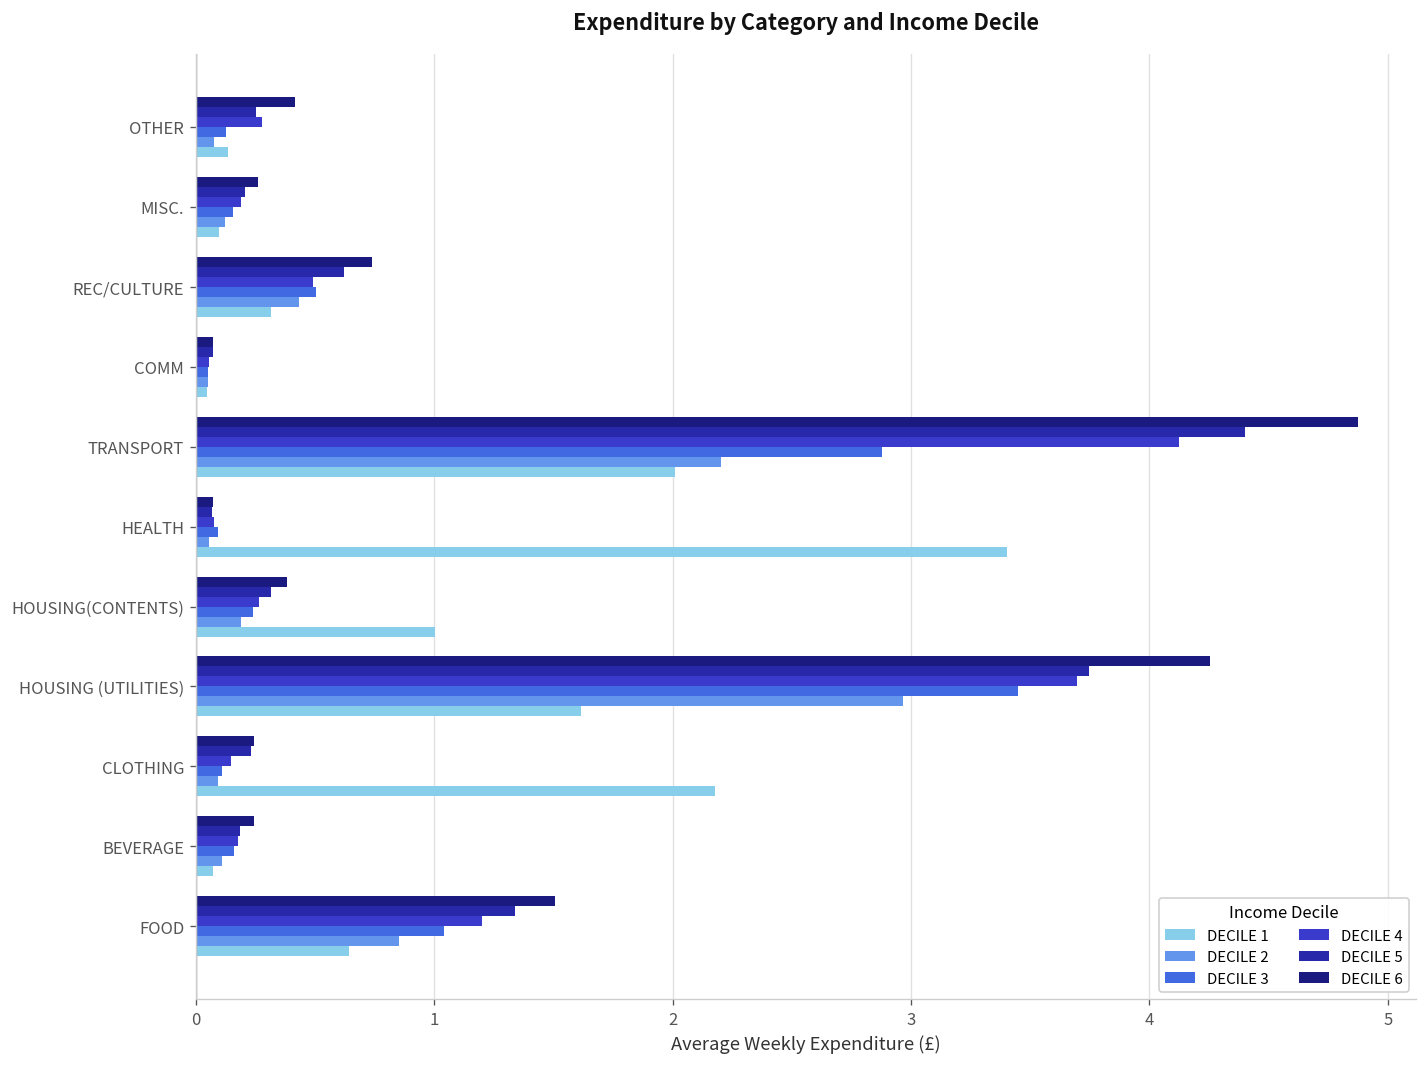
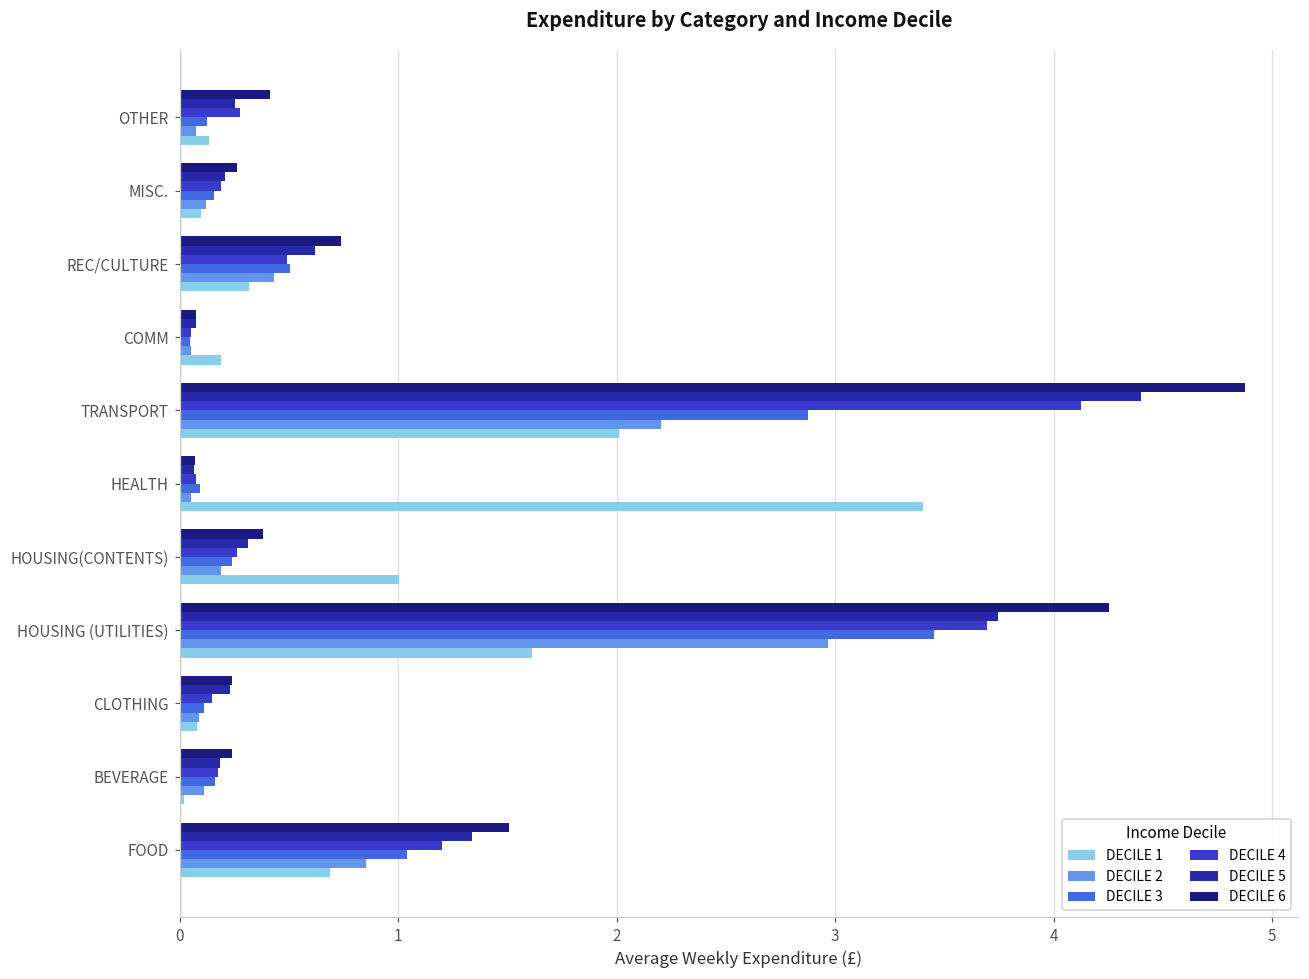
DECILE 1, COMM: 0.05 -> 0.19
DECILE 1, CLOTHING: 2.18 -> 0.08
DECILE 1, BEVERAGE: 0.07 -> 0.02
DECILE 1, FOOD: 0.64 -> 0.69
